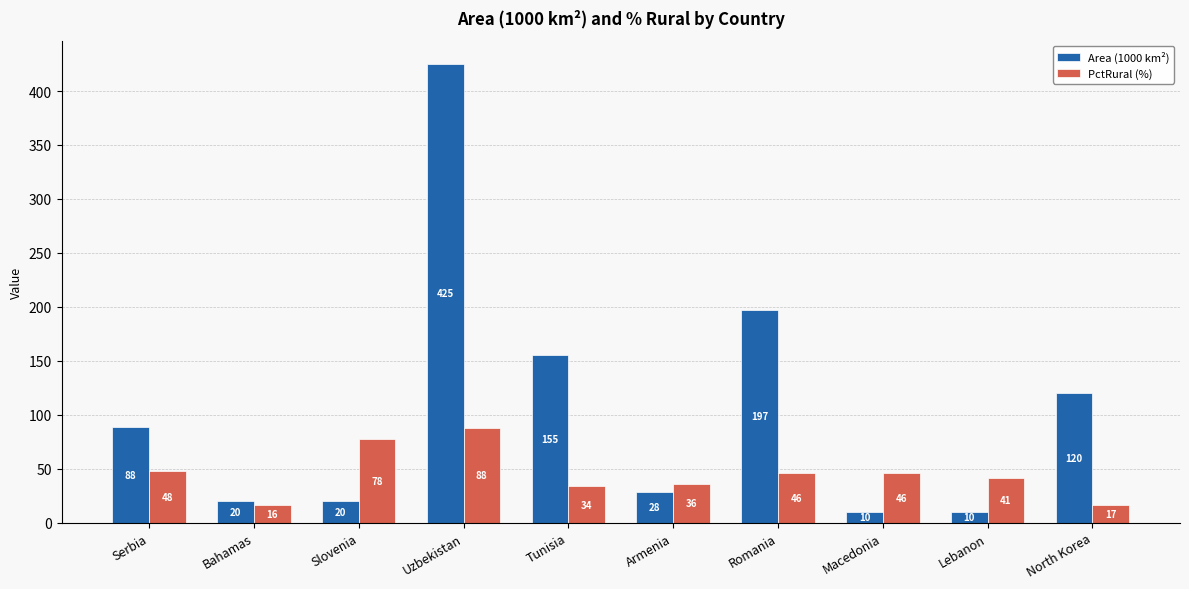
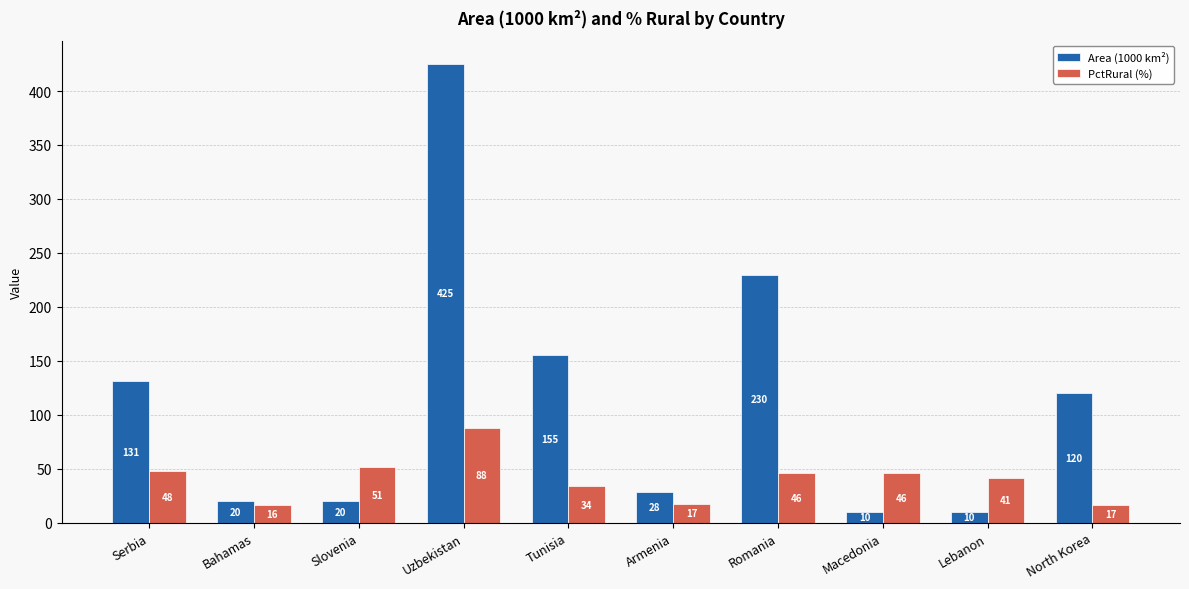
Area (1000 km²), Serbia: 88 -> 131
PctRural (%), Slovenia: 78 -> 51
PctRural (%), Armenia: 36 -> 17
Area (1000 km²), Romania: 197 -> 230
